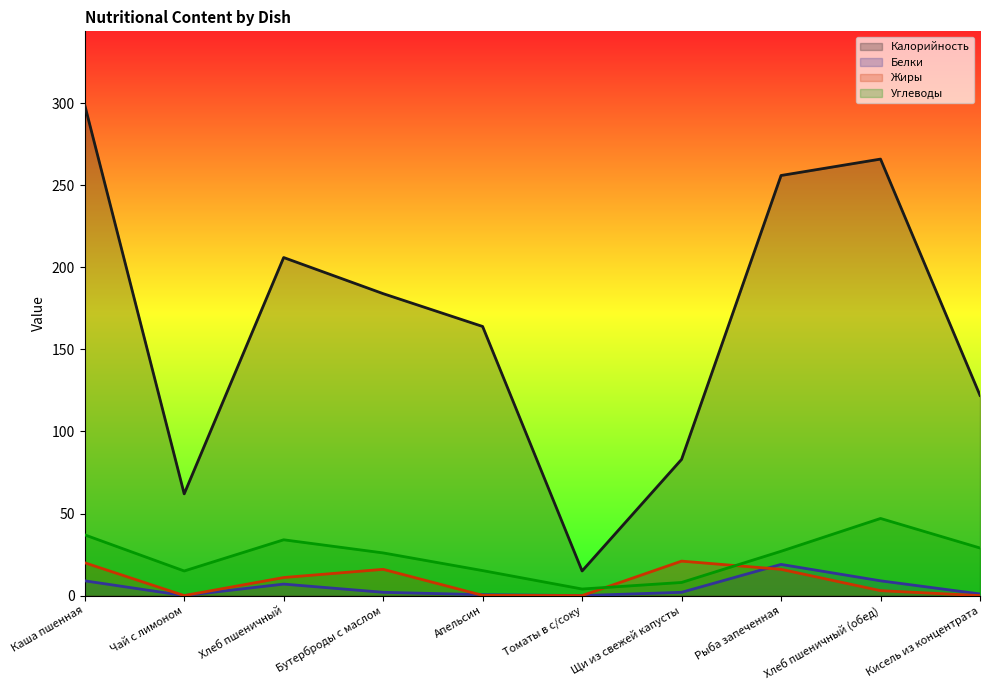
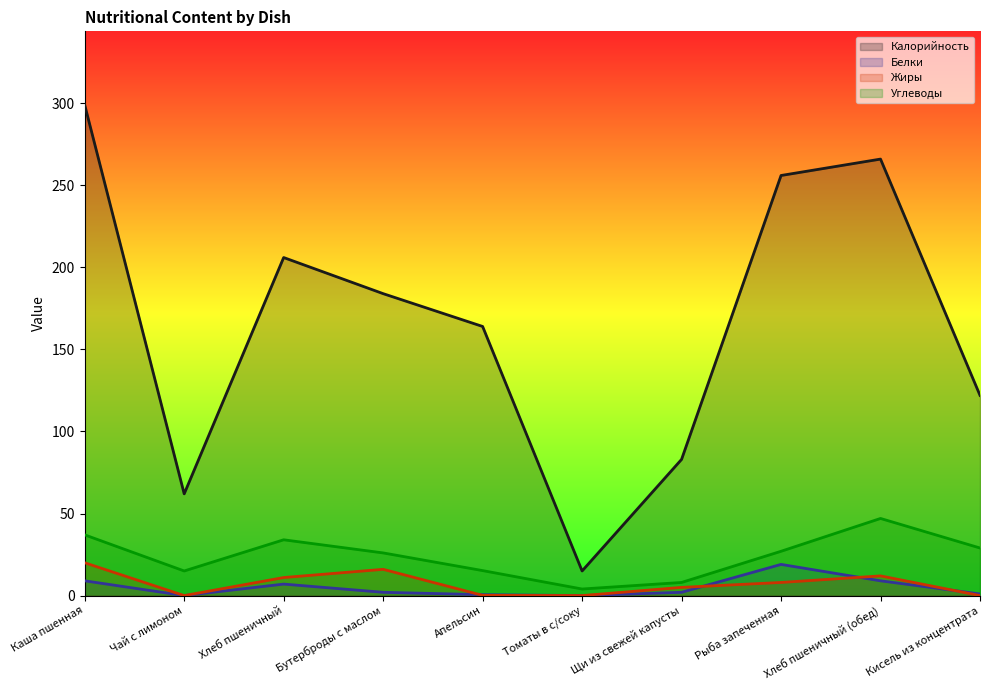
Жиры, Щи из свежей капусты: 21 -> 5
Жиры, Рыба запеченная: 16 -> 8
Жиры, Хлеб пшеничный (обед): 3 -> 12
